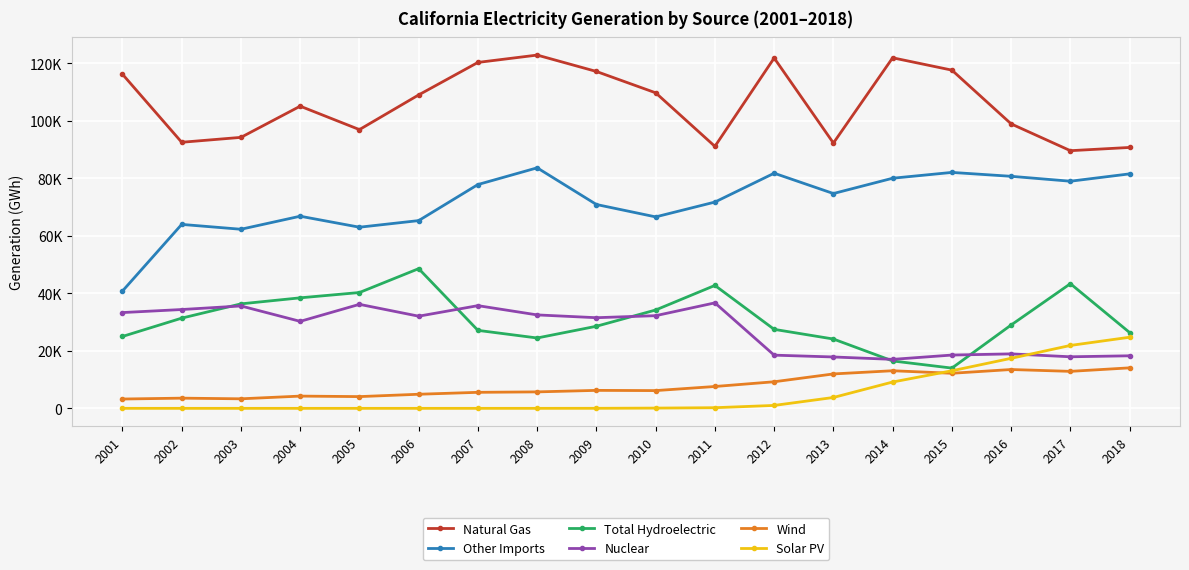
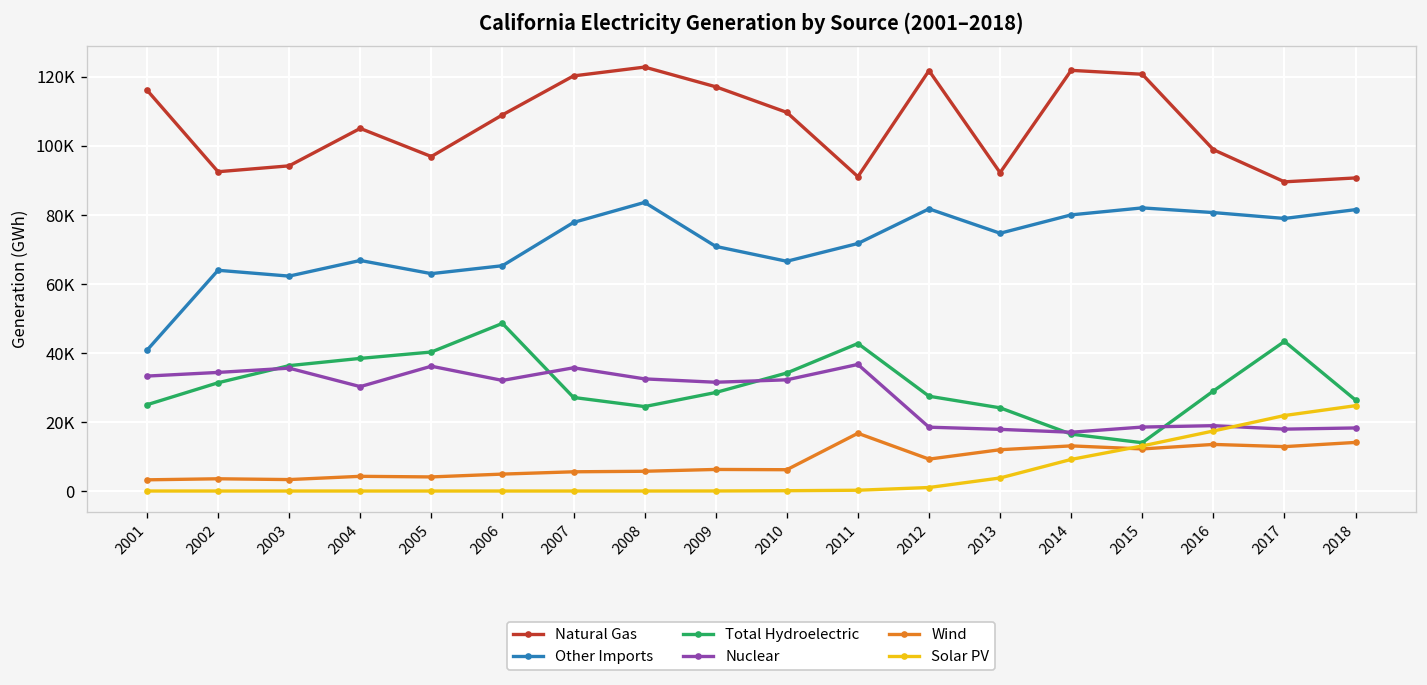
Wind, 2011: 8000 -> 17000
Natural Gas, 2015: 118000 -> 121000
